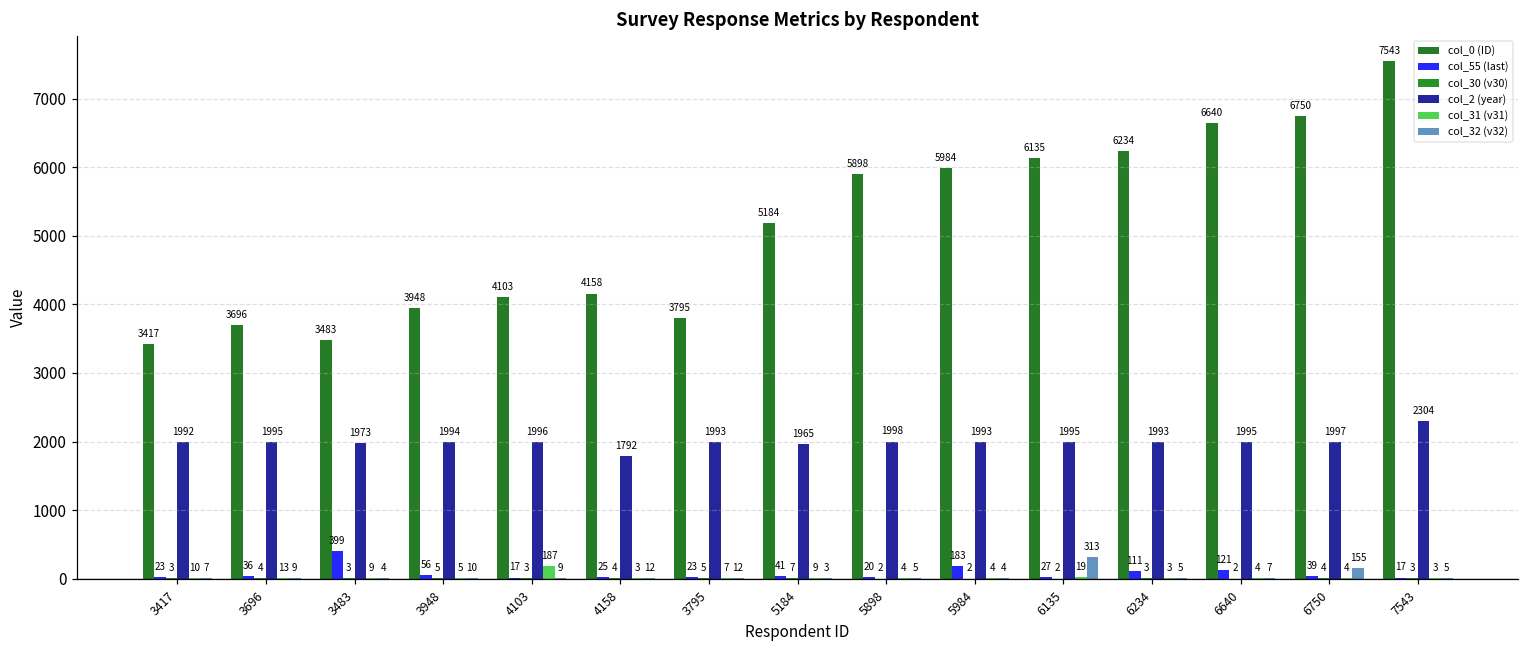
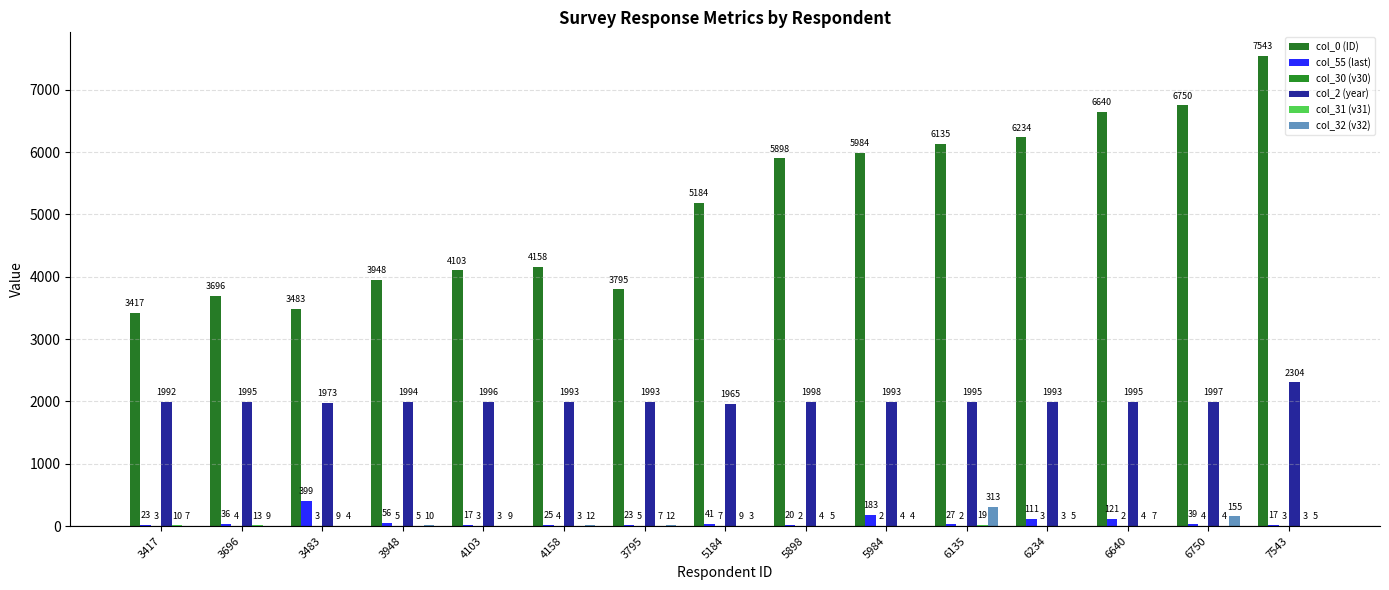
col_31 (v31), 4103: 187 -> 3
col_2 (year), 4158: 1792 -> 1993
